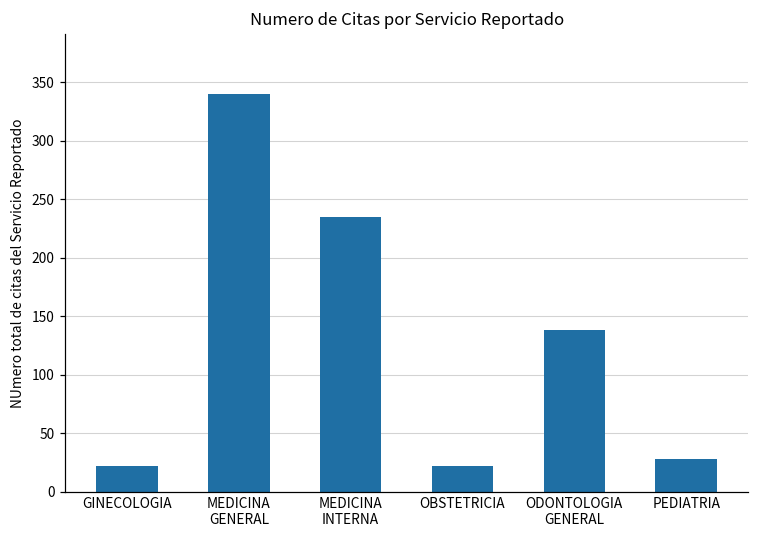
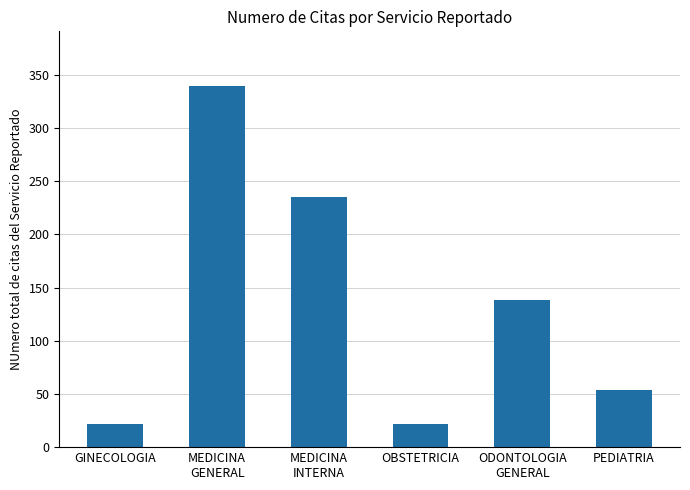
PEDIATRIA: 28 -> 54
